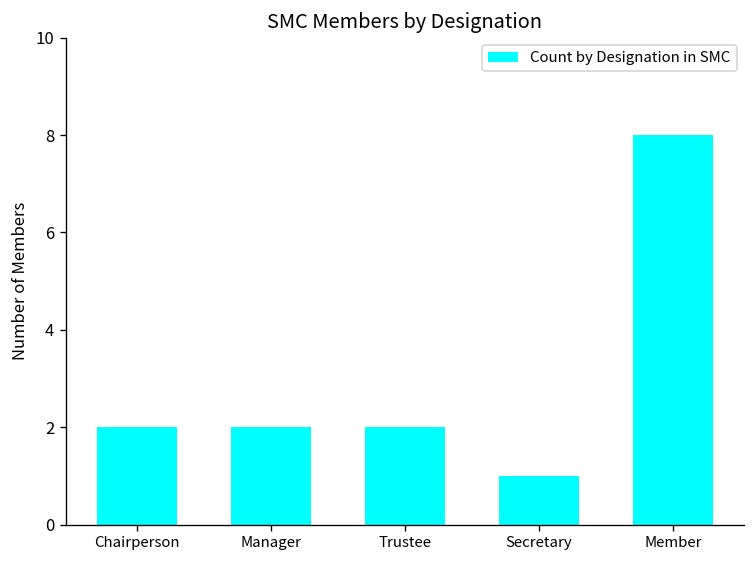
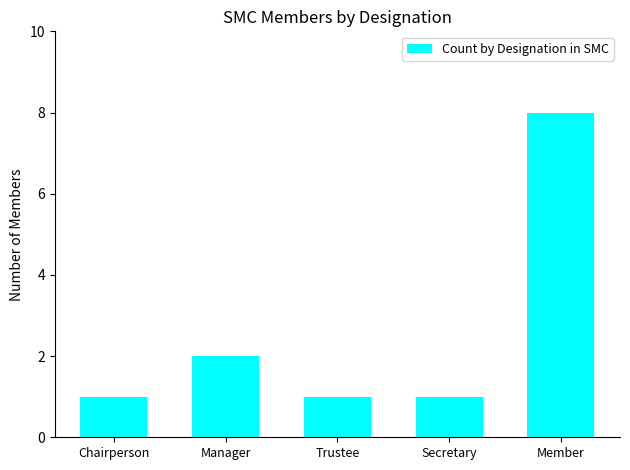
Chairperson: 2 -> 1
Trustee: 2 -> 1
